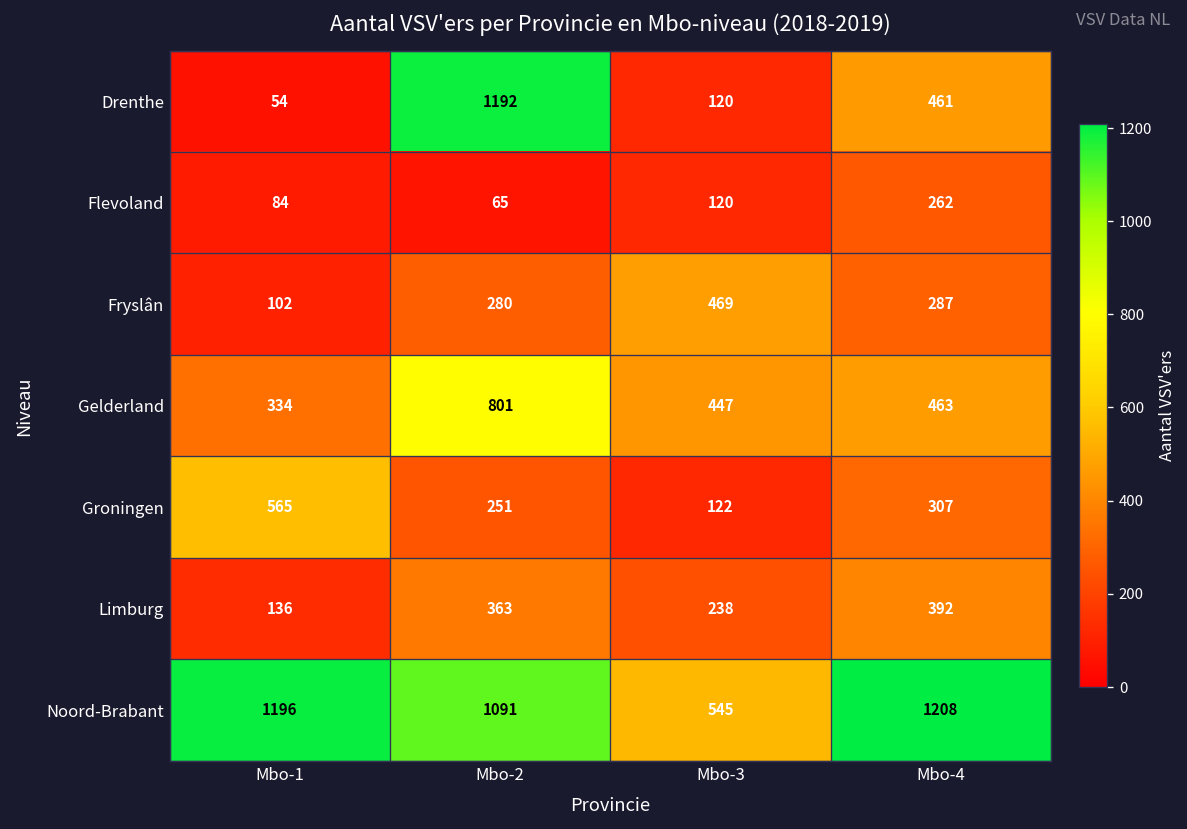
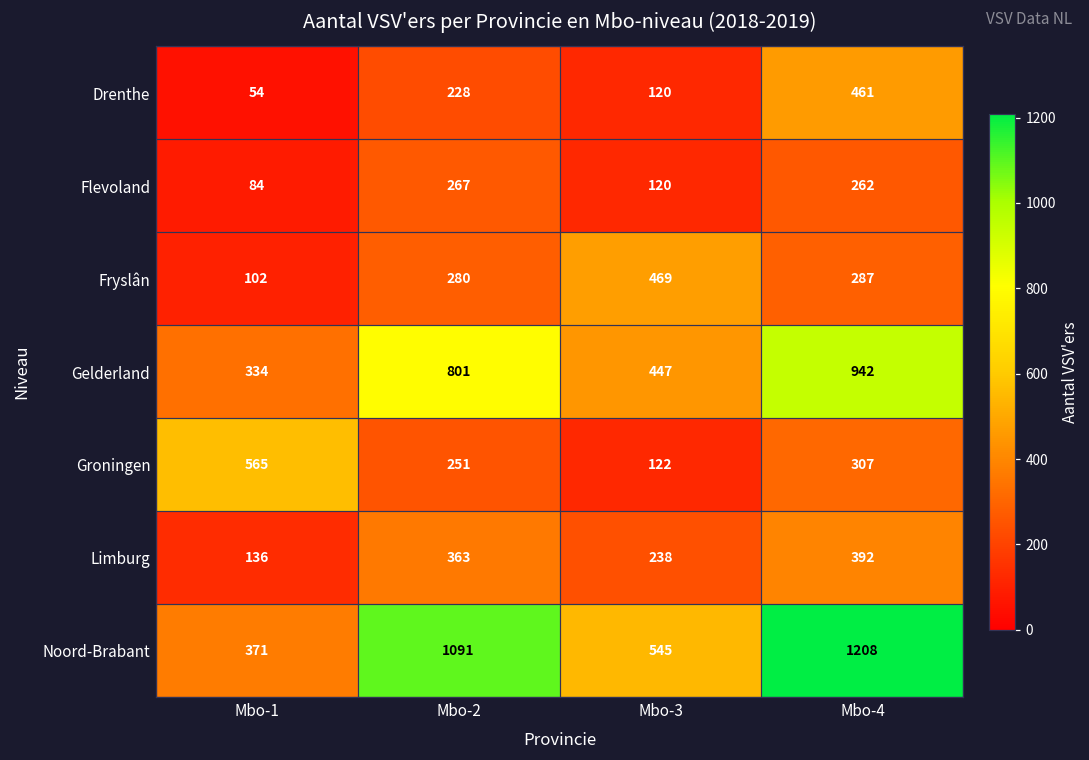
Drenthe, Mbo-2: 1192 -> 228
Flevoland, Mbo-2: 65 -> 267
Gelderland, Mbo-4: 463 -> 942
Noord-Brabant, Mbo-1: 1196 -> 371
